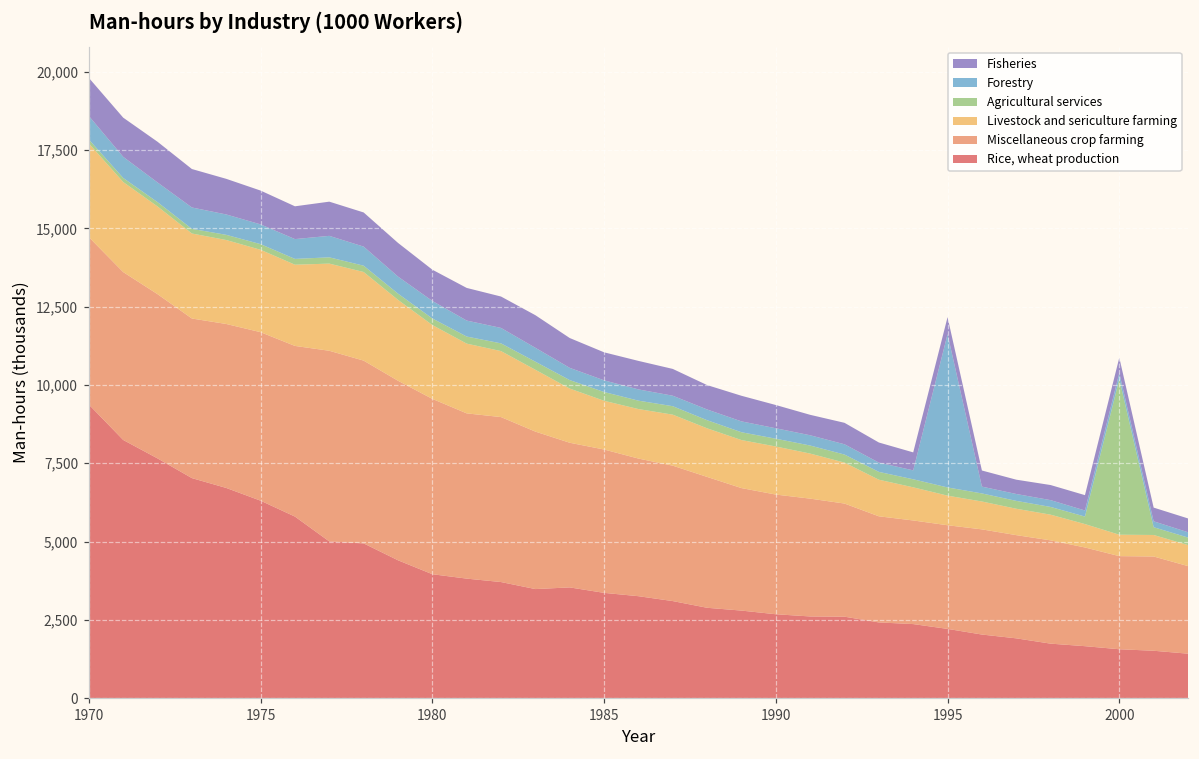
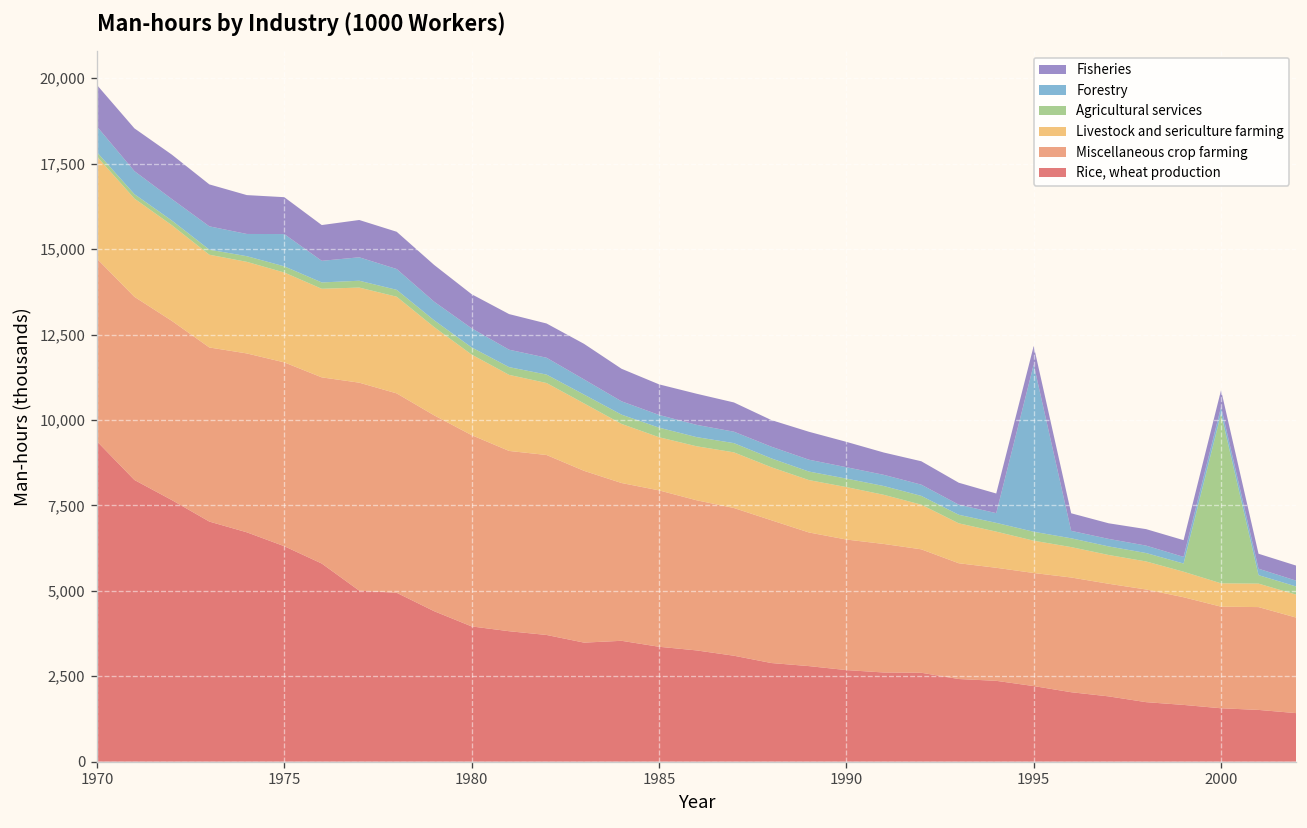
Forestry, 1975: 600 -> 900
